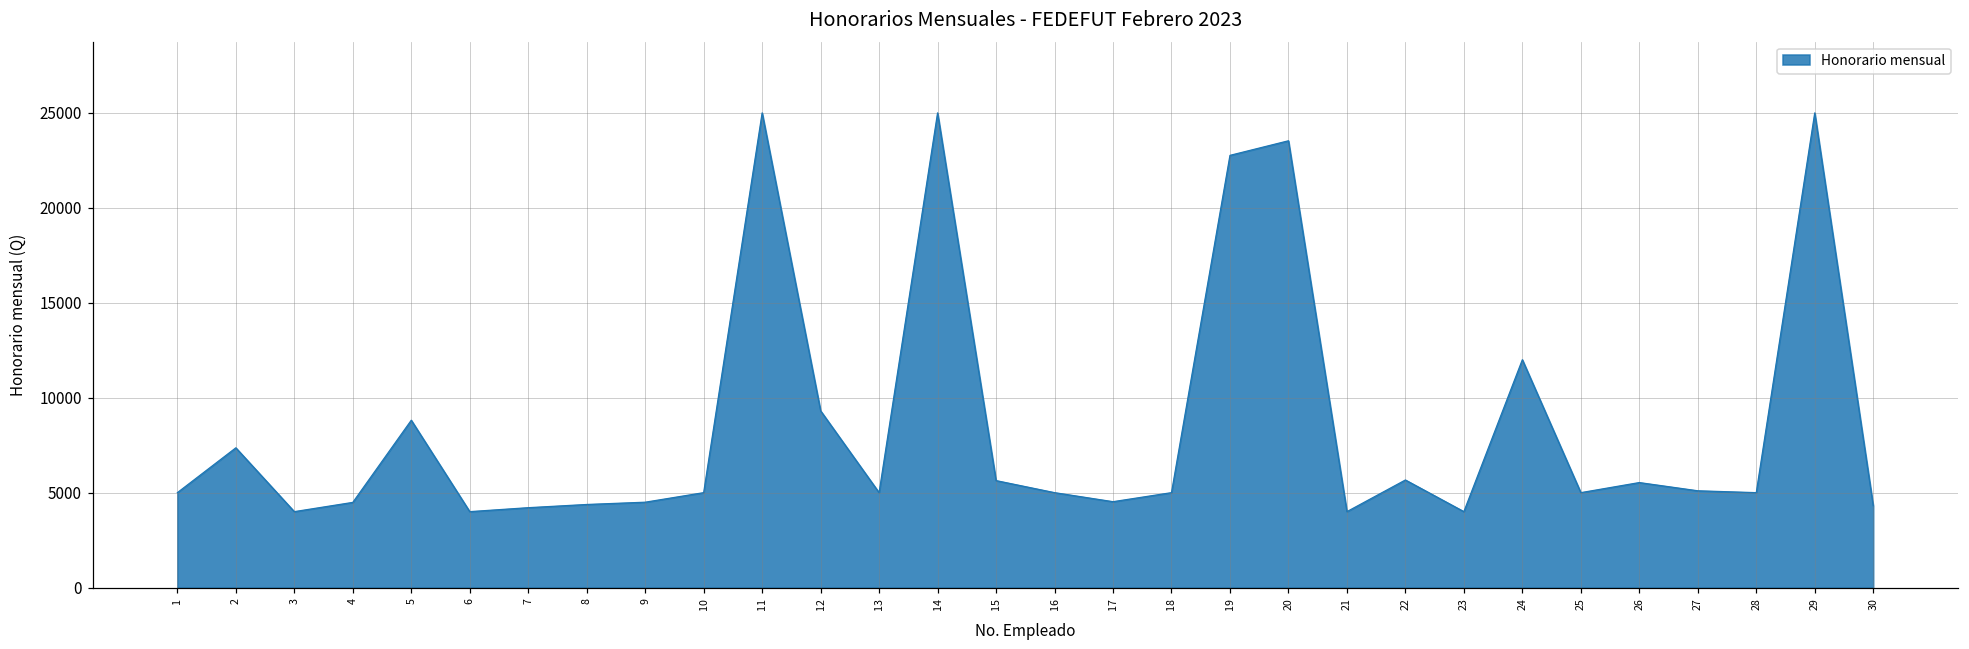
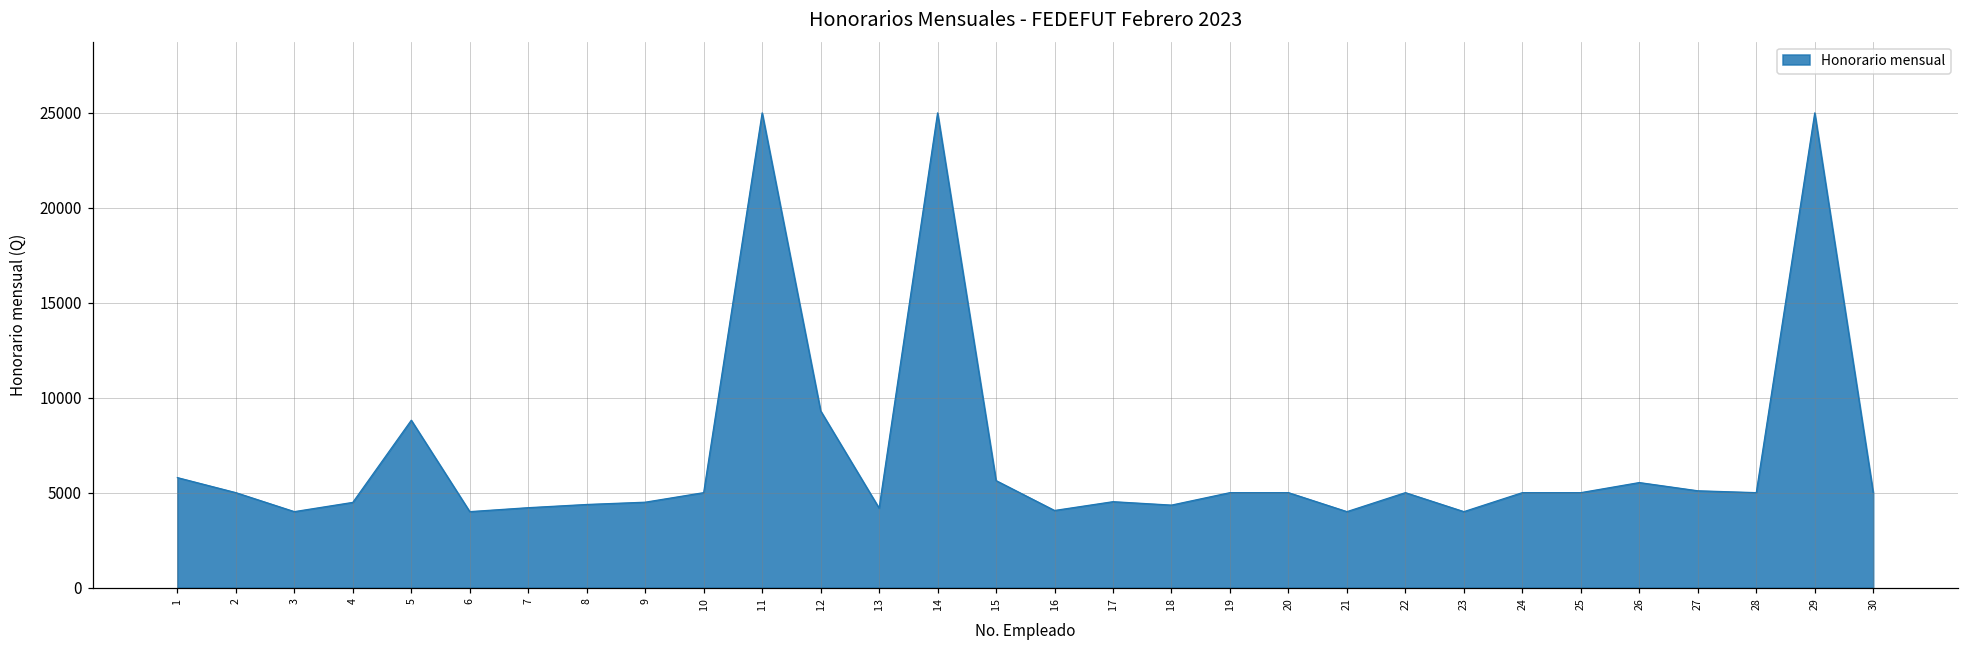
1: 5000 -> 5800
2: 7400 -> 5000
13: 5000 -> 4200
16: 5000 -> 4100
18: 5000 -> 4300
19: 22800 -> 5000
20: 23500 -> 5000
22: 5700 -> 5000
24: 12000 -> 5000
30: 4300 -> 5000
